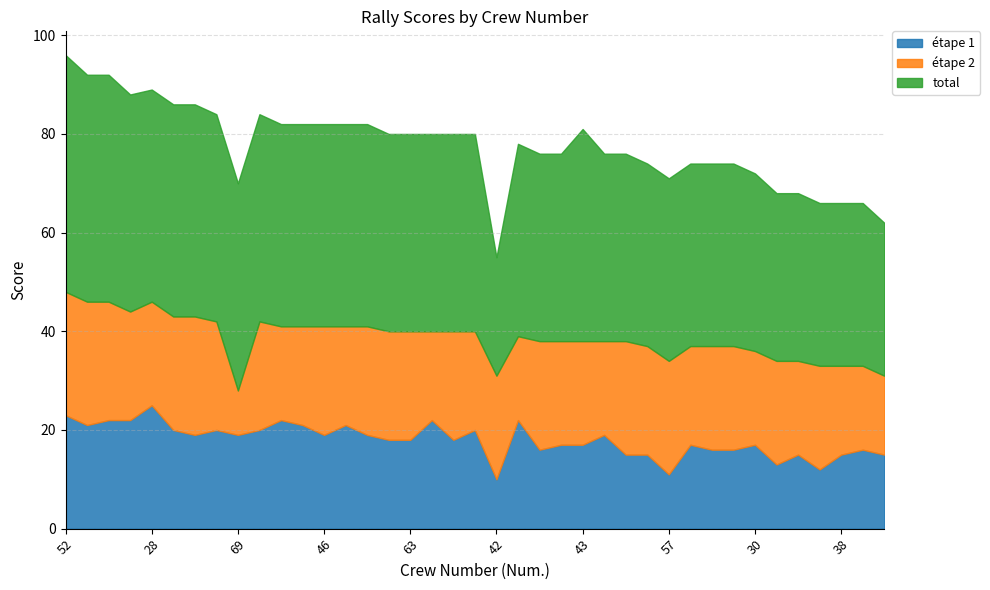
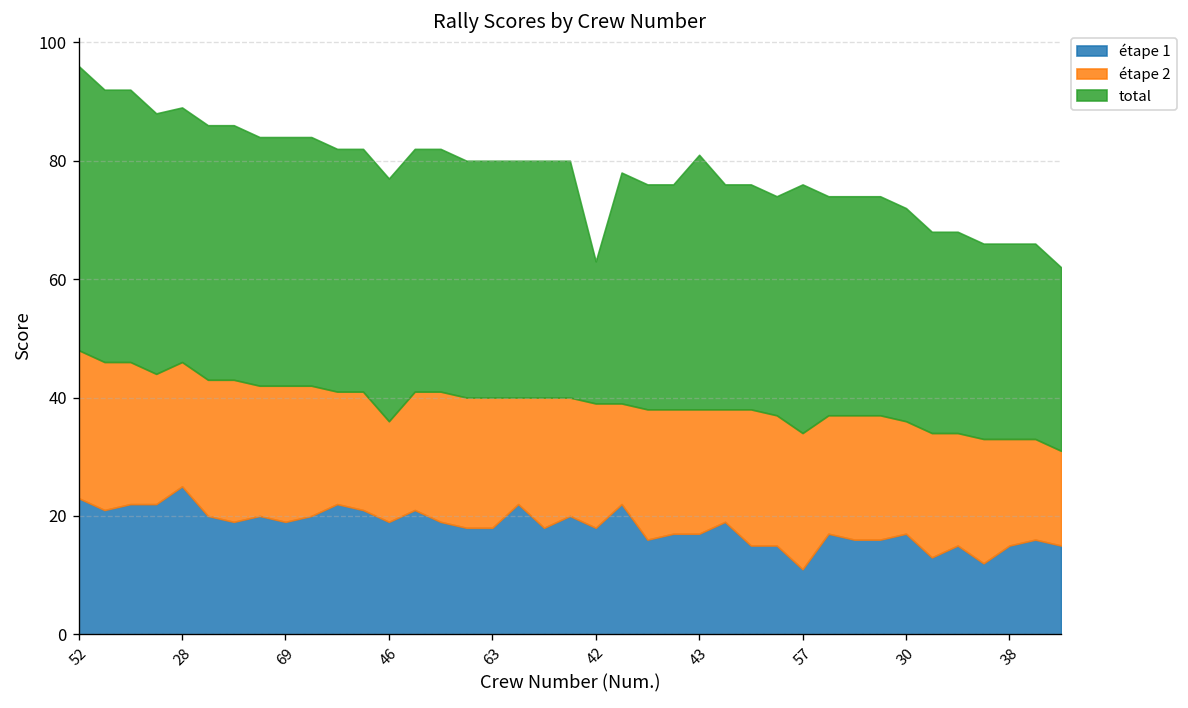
étape 2, 69: 9 -> 23
étape 2, 46: 22 -> 17
étape 1, 42: 10 -> 18
total, 57: 37 -> 42
